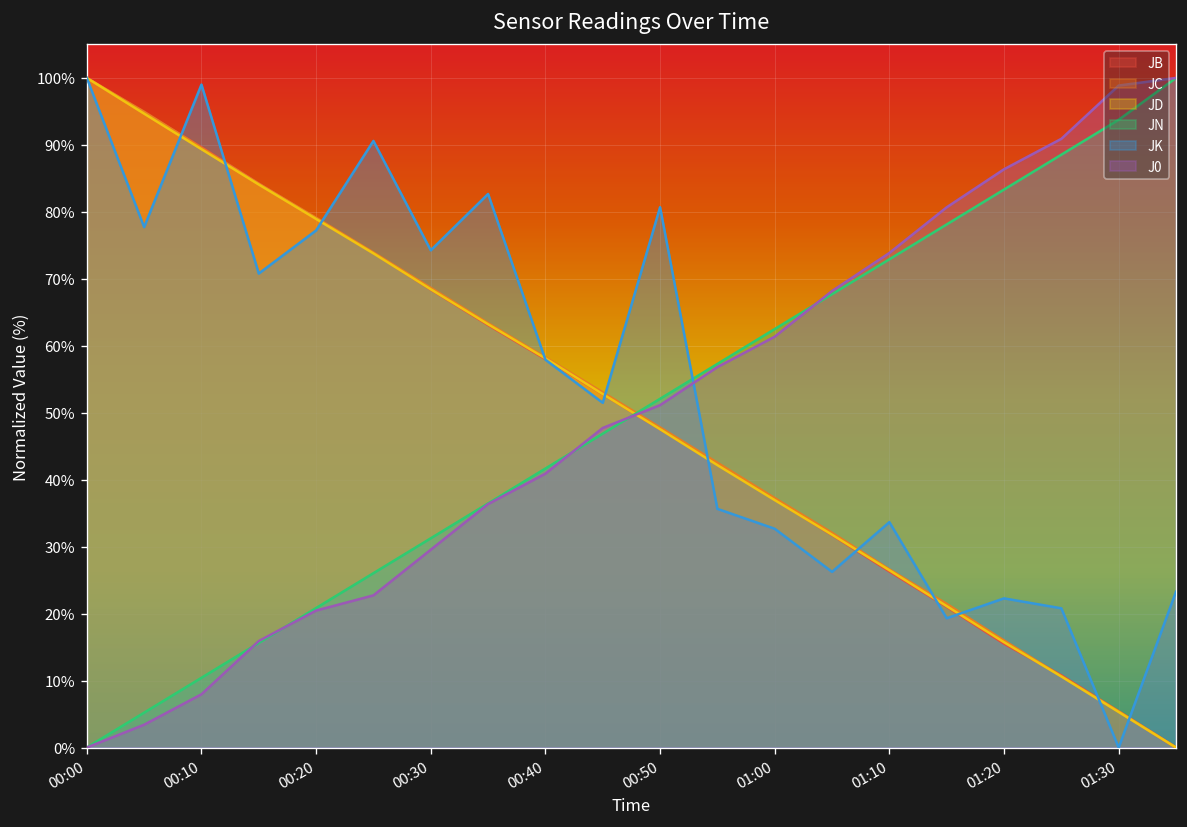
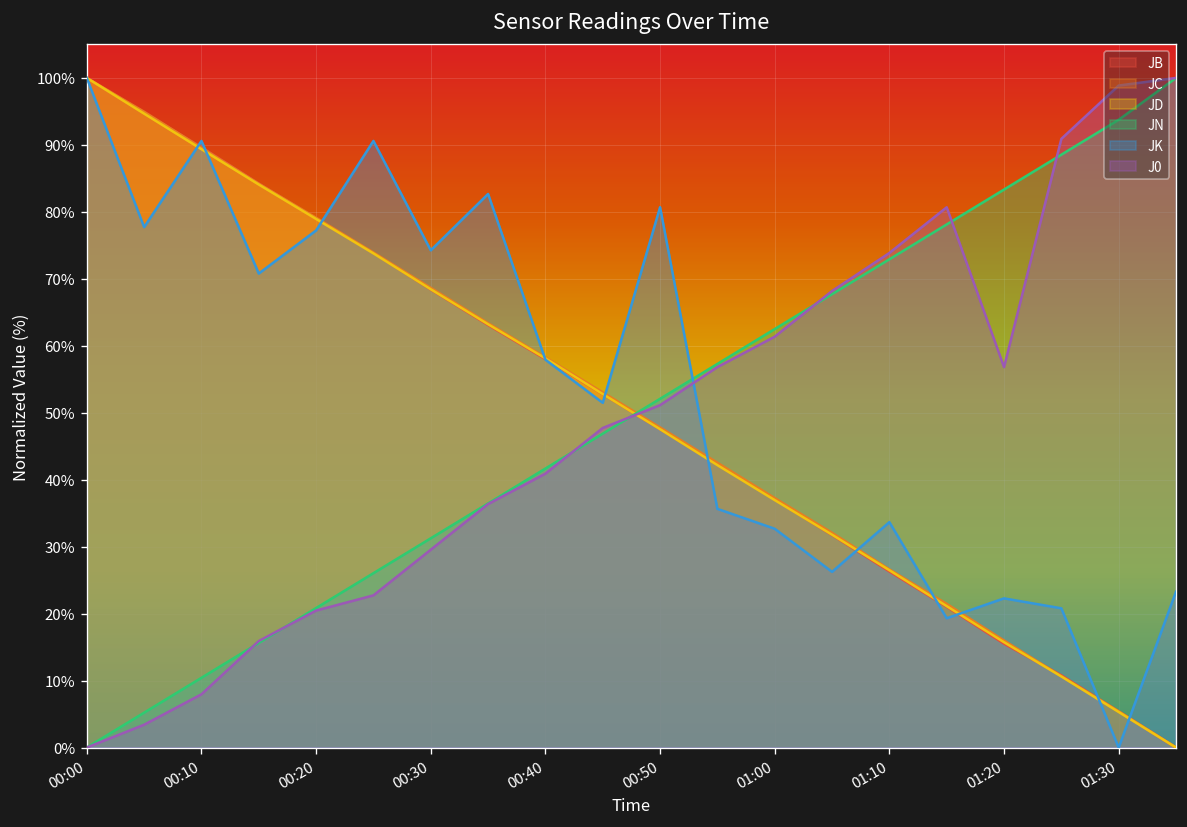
JK, 00:10: 99% -> 91%
J0, 01:20: 86% -> 57%
